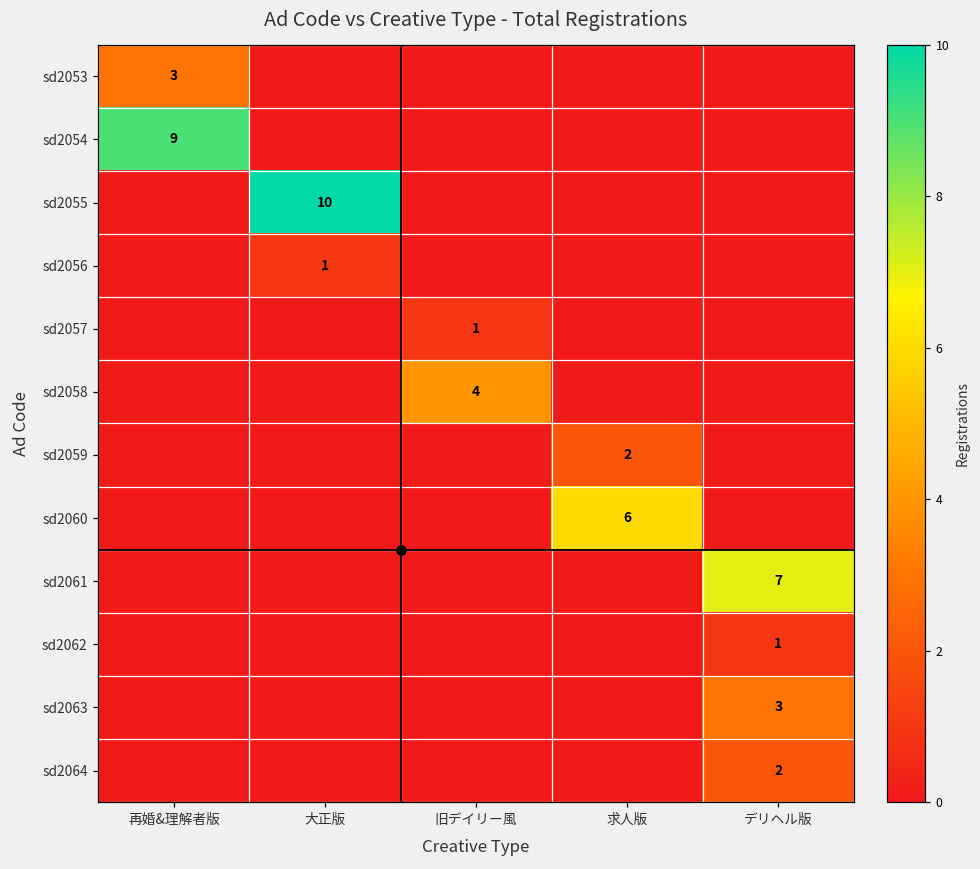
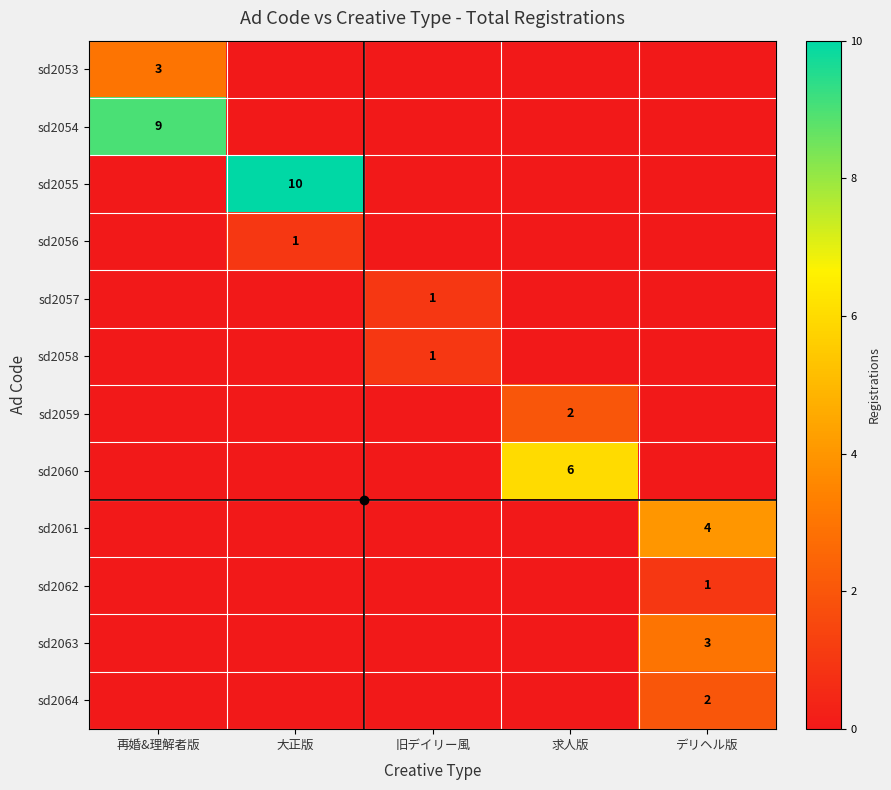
sd2058, 旧デイリー風: 4 -> 1
sd2061, デリヘル版: 7 -> 4
